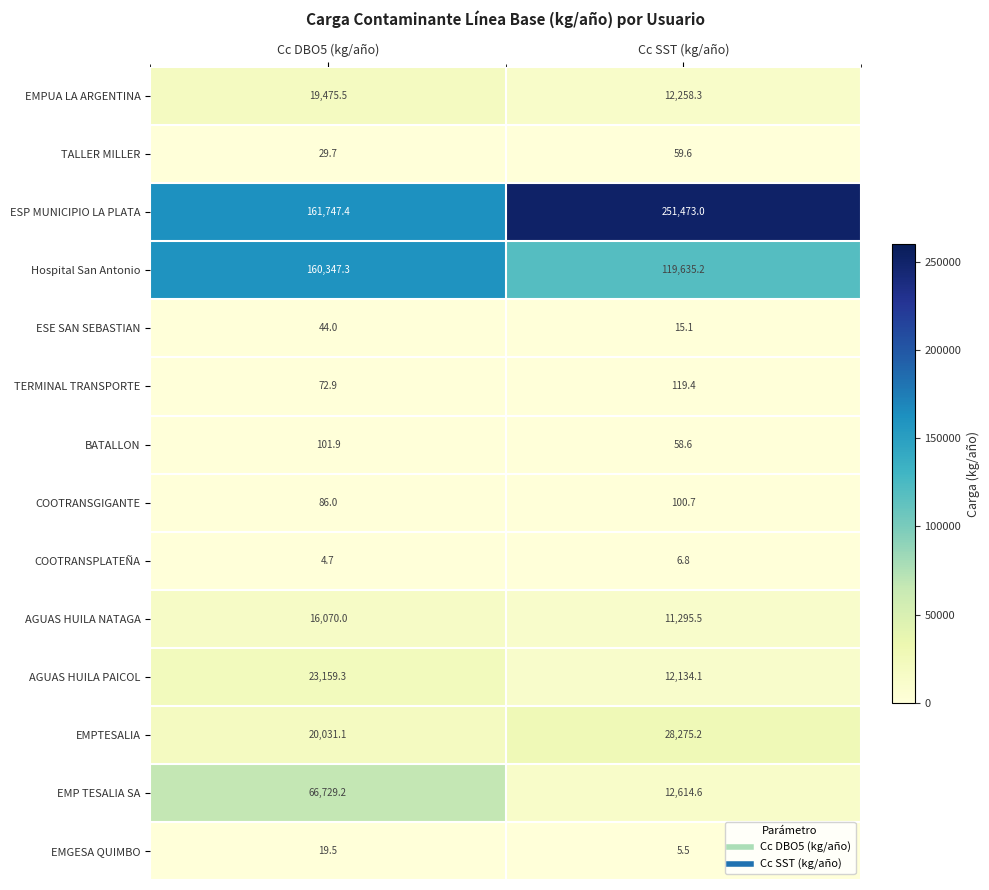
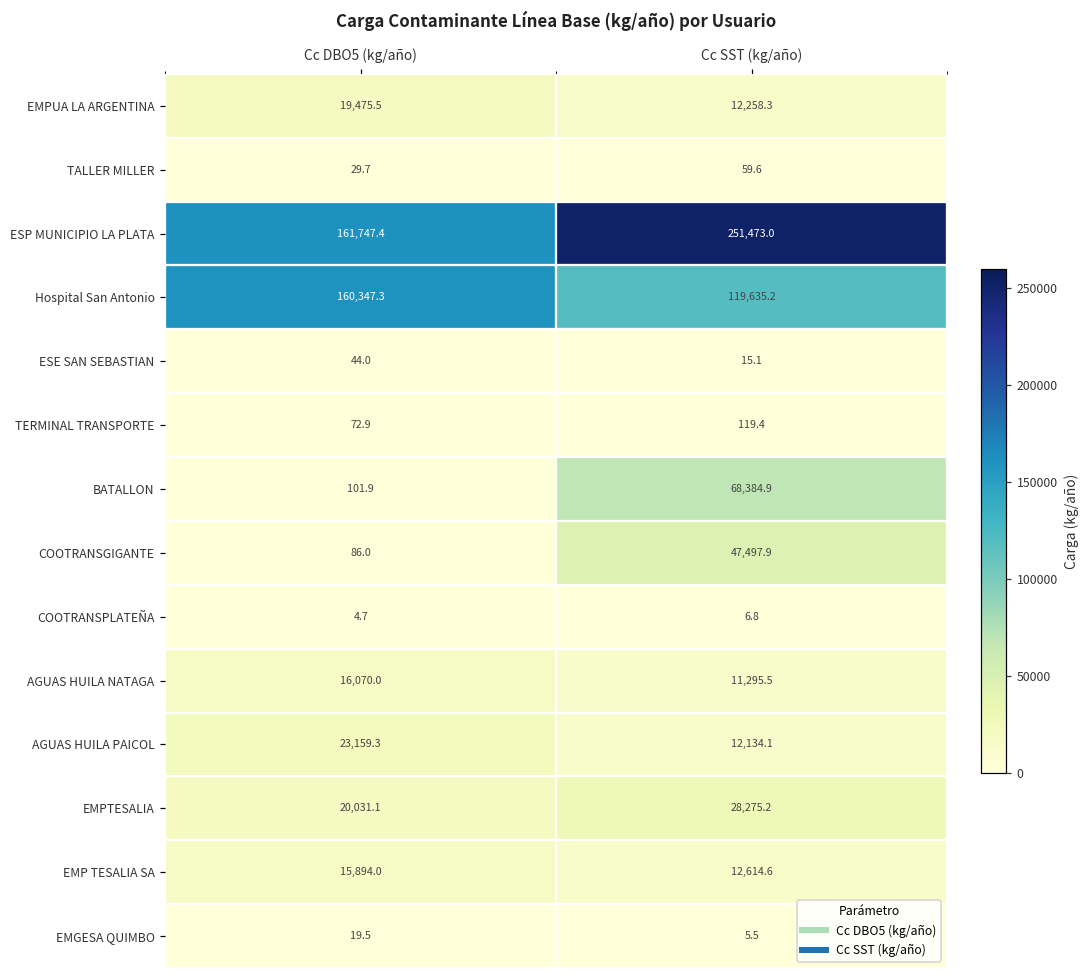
BATALLON, Cc SST (kg/año): 58.6 -> 68,384.9
COOTRANSGIGANTE, Cc SST (kg/año): 100.7 -> 47,497.9
EMP TESALIA SA, Cc DBO5 (kg/año): 66,729.2 -> 15,894.0
